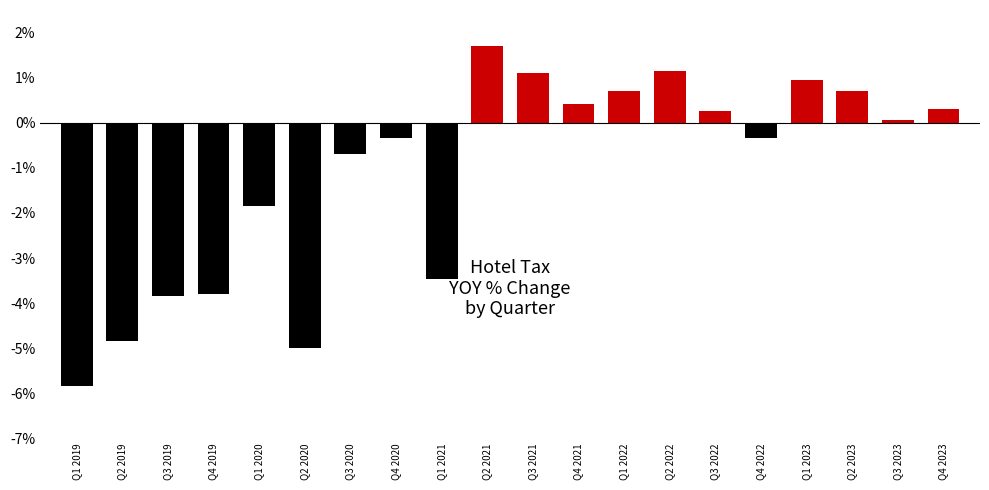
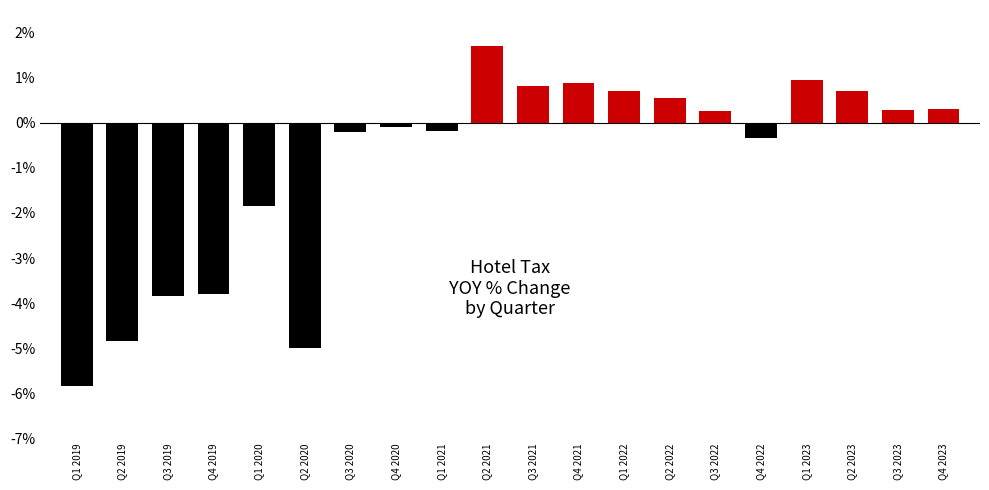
Q3 2020: -0.7% -> -0.2%
Q4 2020: -0.3% -> -0.1%
Q1 2021: -3.5% -> -0.2%
Q3 2021: 1.1% -> 0.8%
Q4 2021: 0.4% -> 0.9%
Q2 2022: 1.1% -> 0.5%
Q3 2023: 0.1% -> 0.3%
